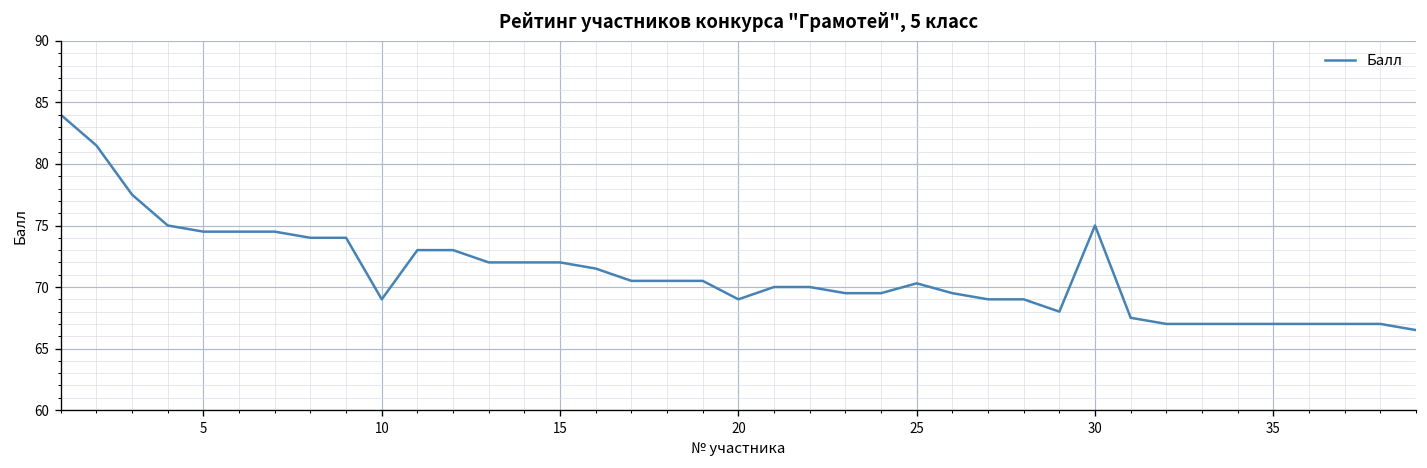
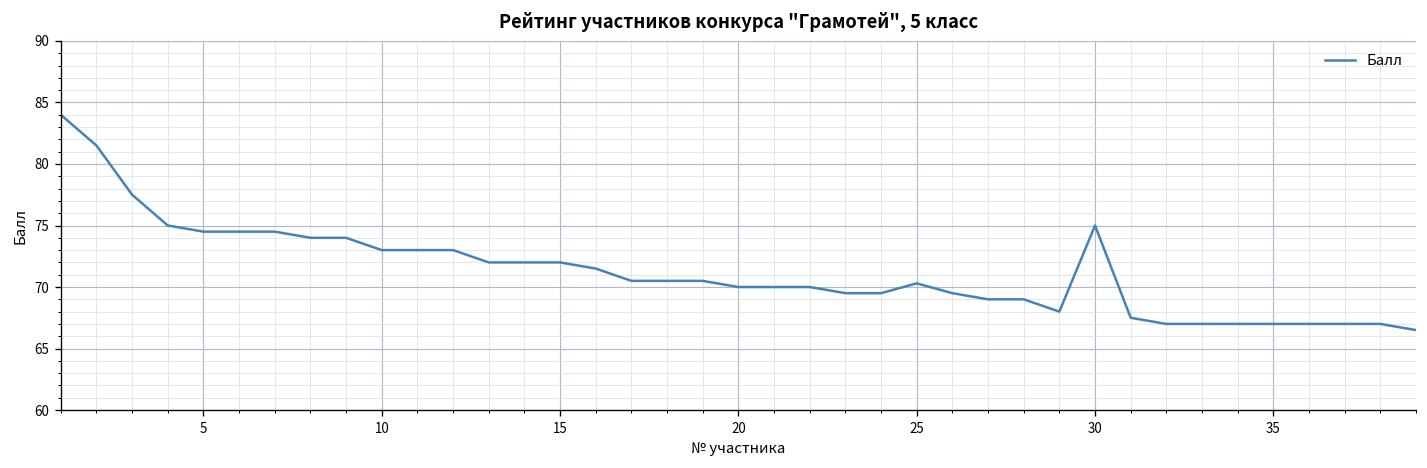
10: 69 -> 73
20: 69 -> 70
